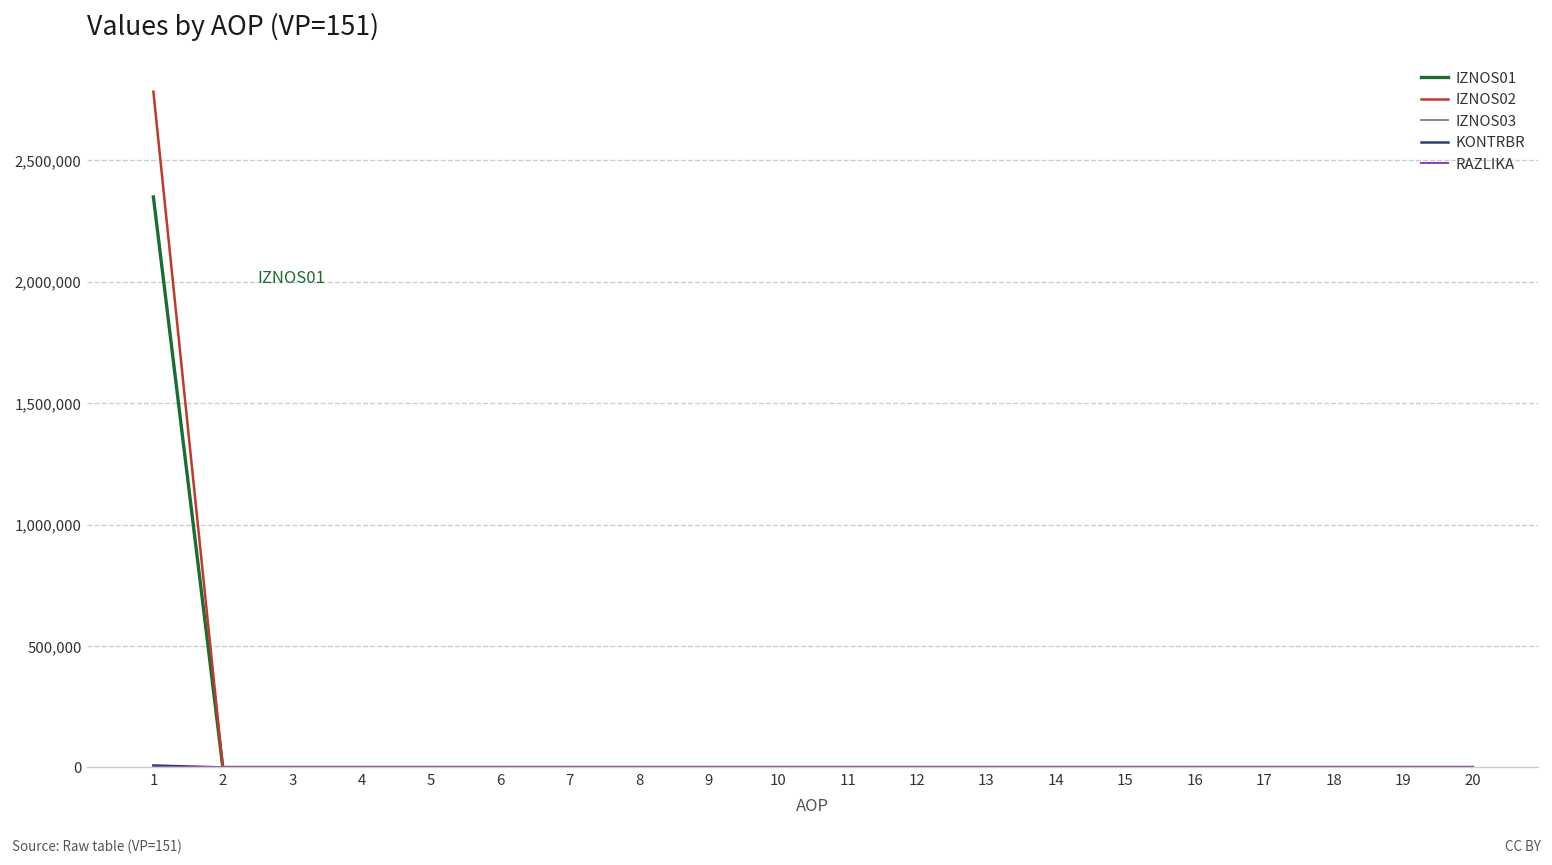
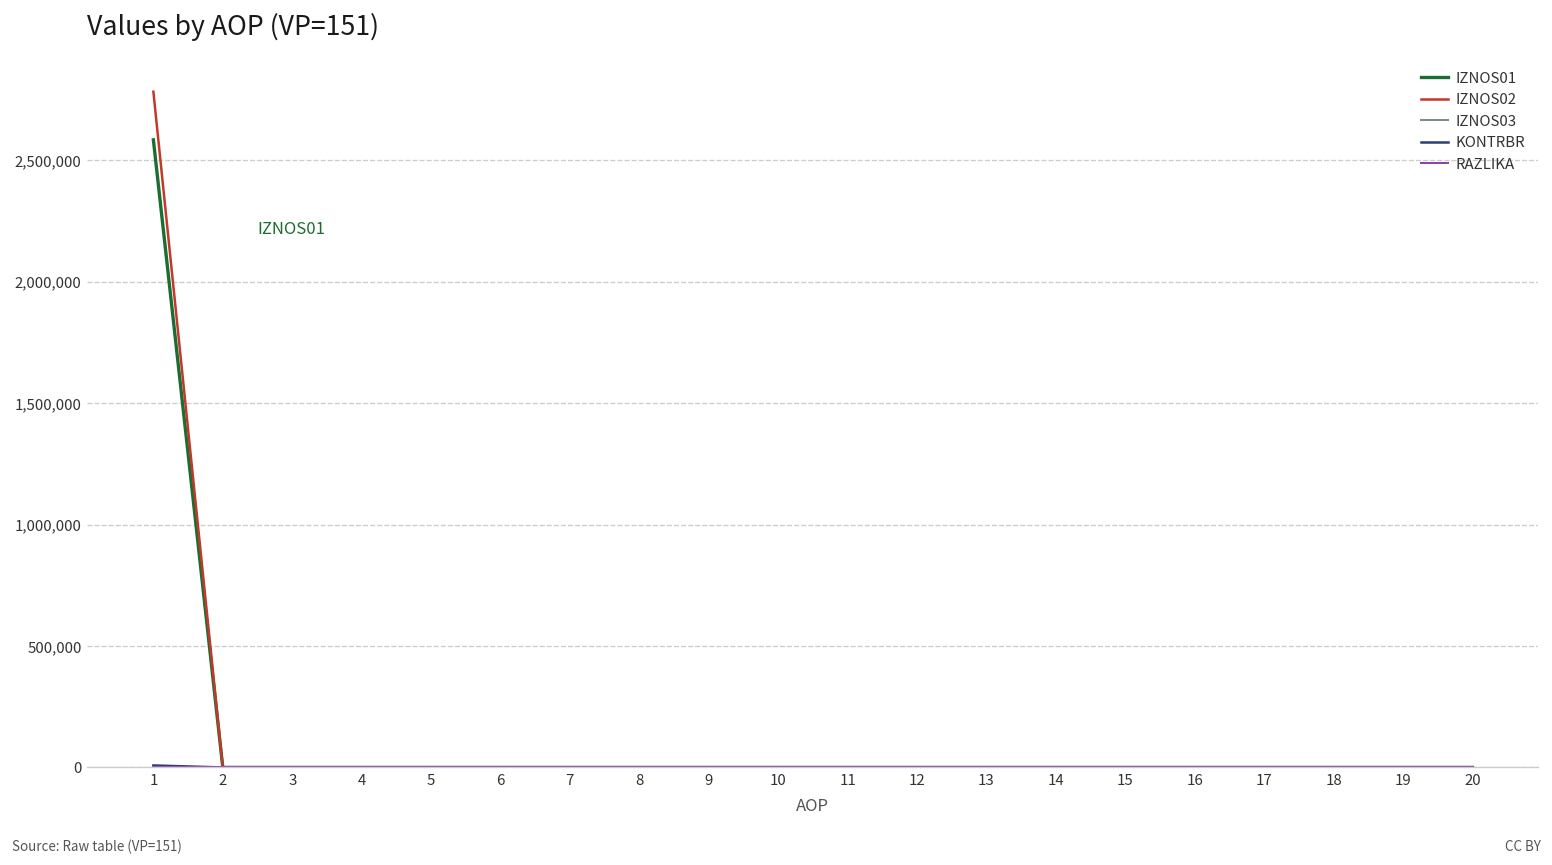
IZNOS01, 1: 2,350,000 -> 2,580,000
